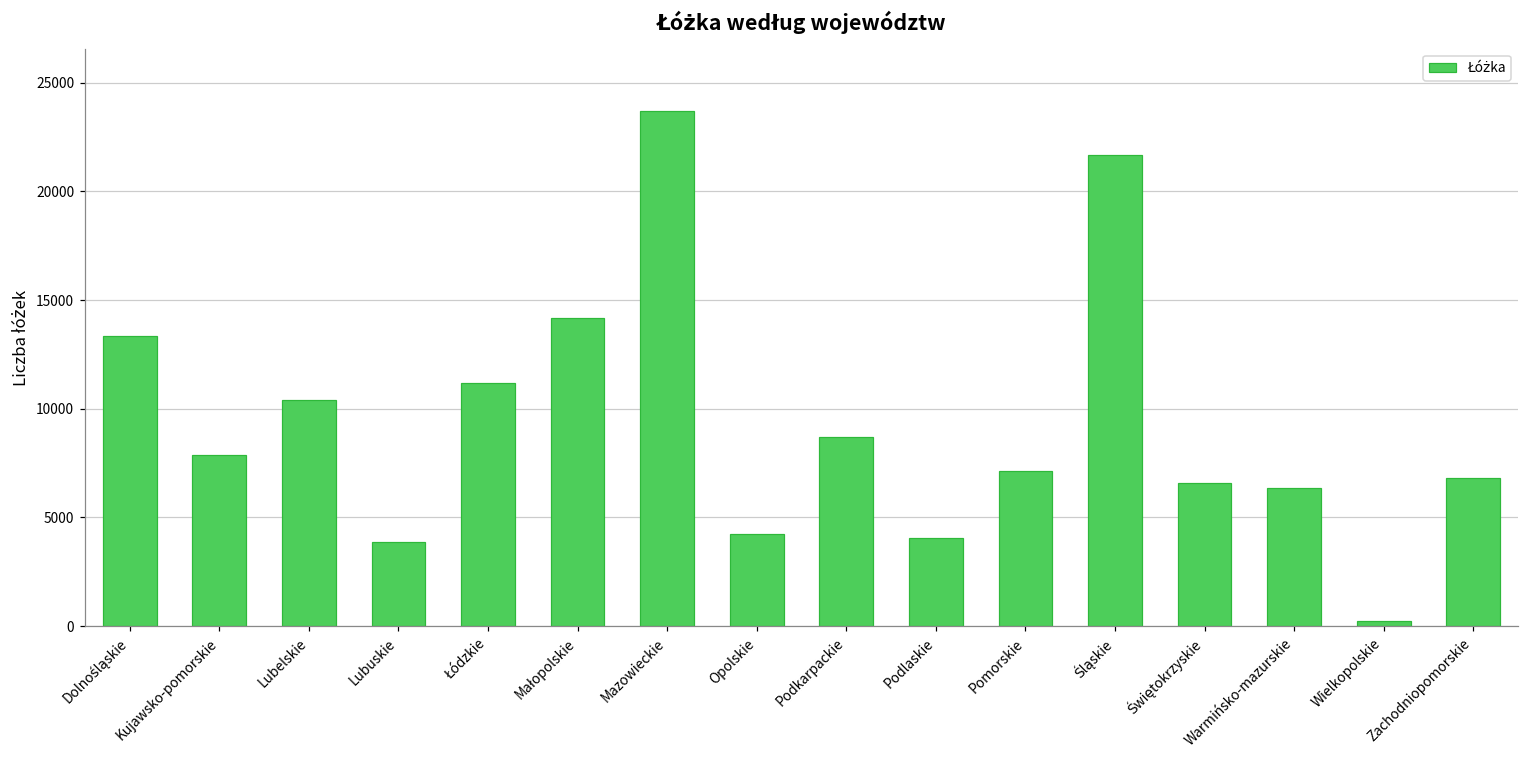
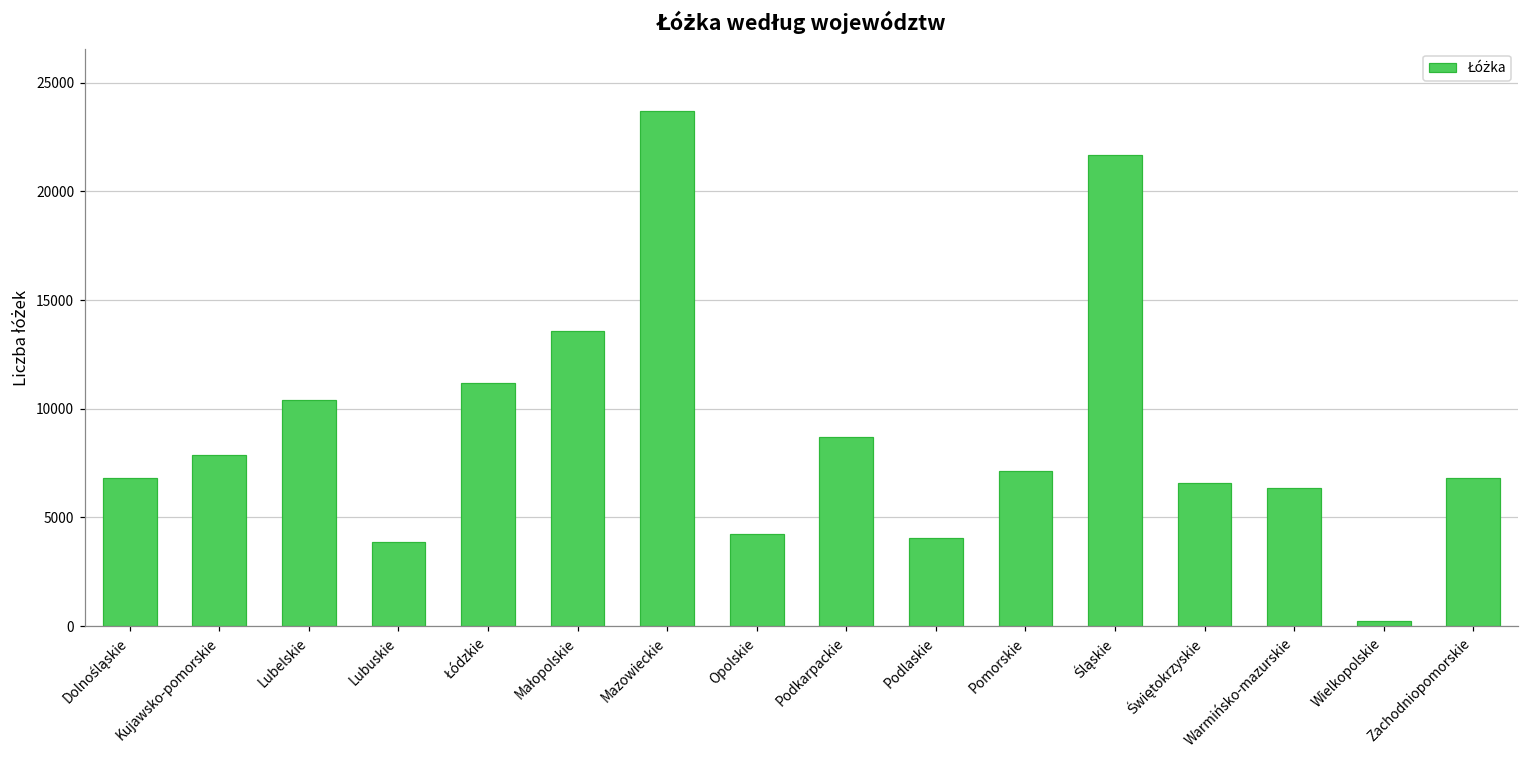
Dolnośląskie: 13400 -> 6800
Małopolskie: 14200 -> 13600
